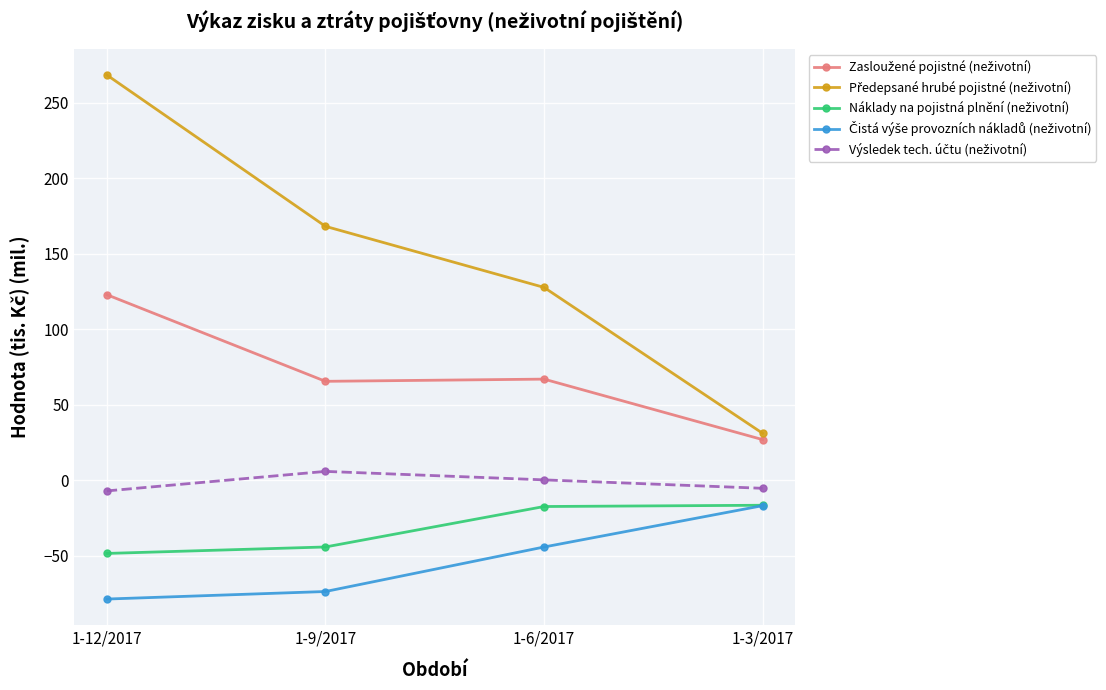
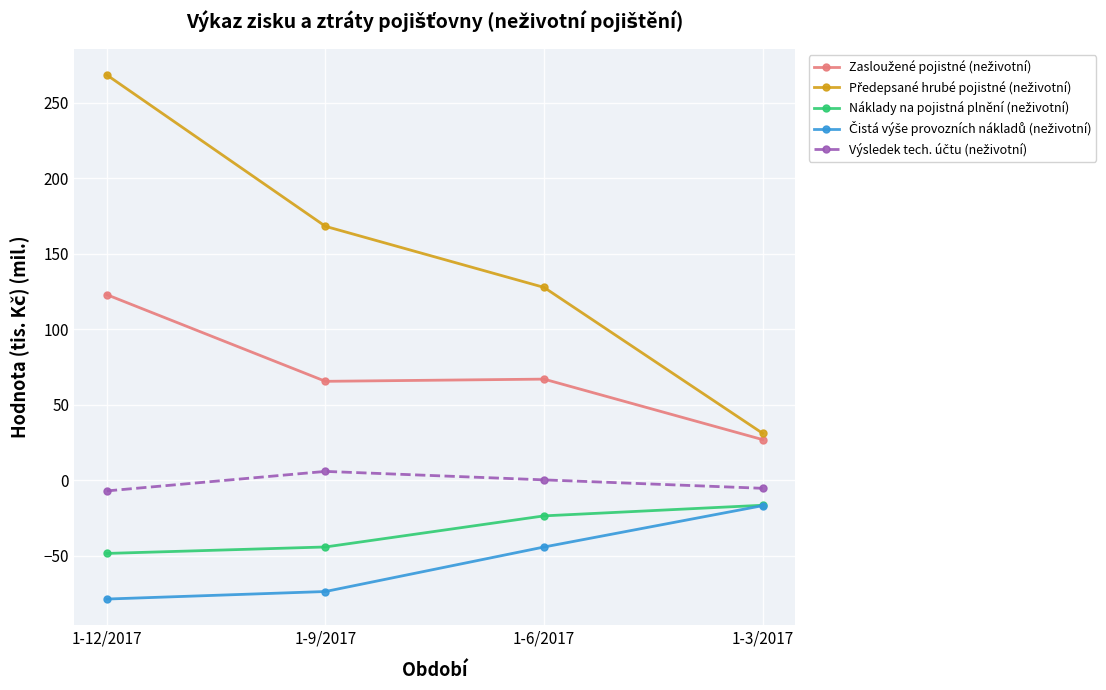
Náklady na pojistná plnění (neživotní), 1-6/2017: -17 -> -23
